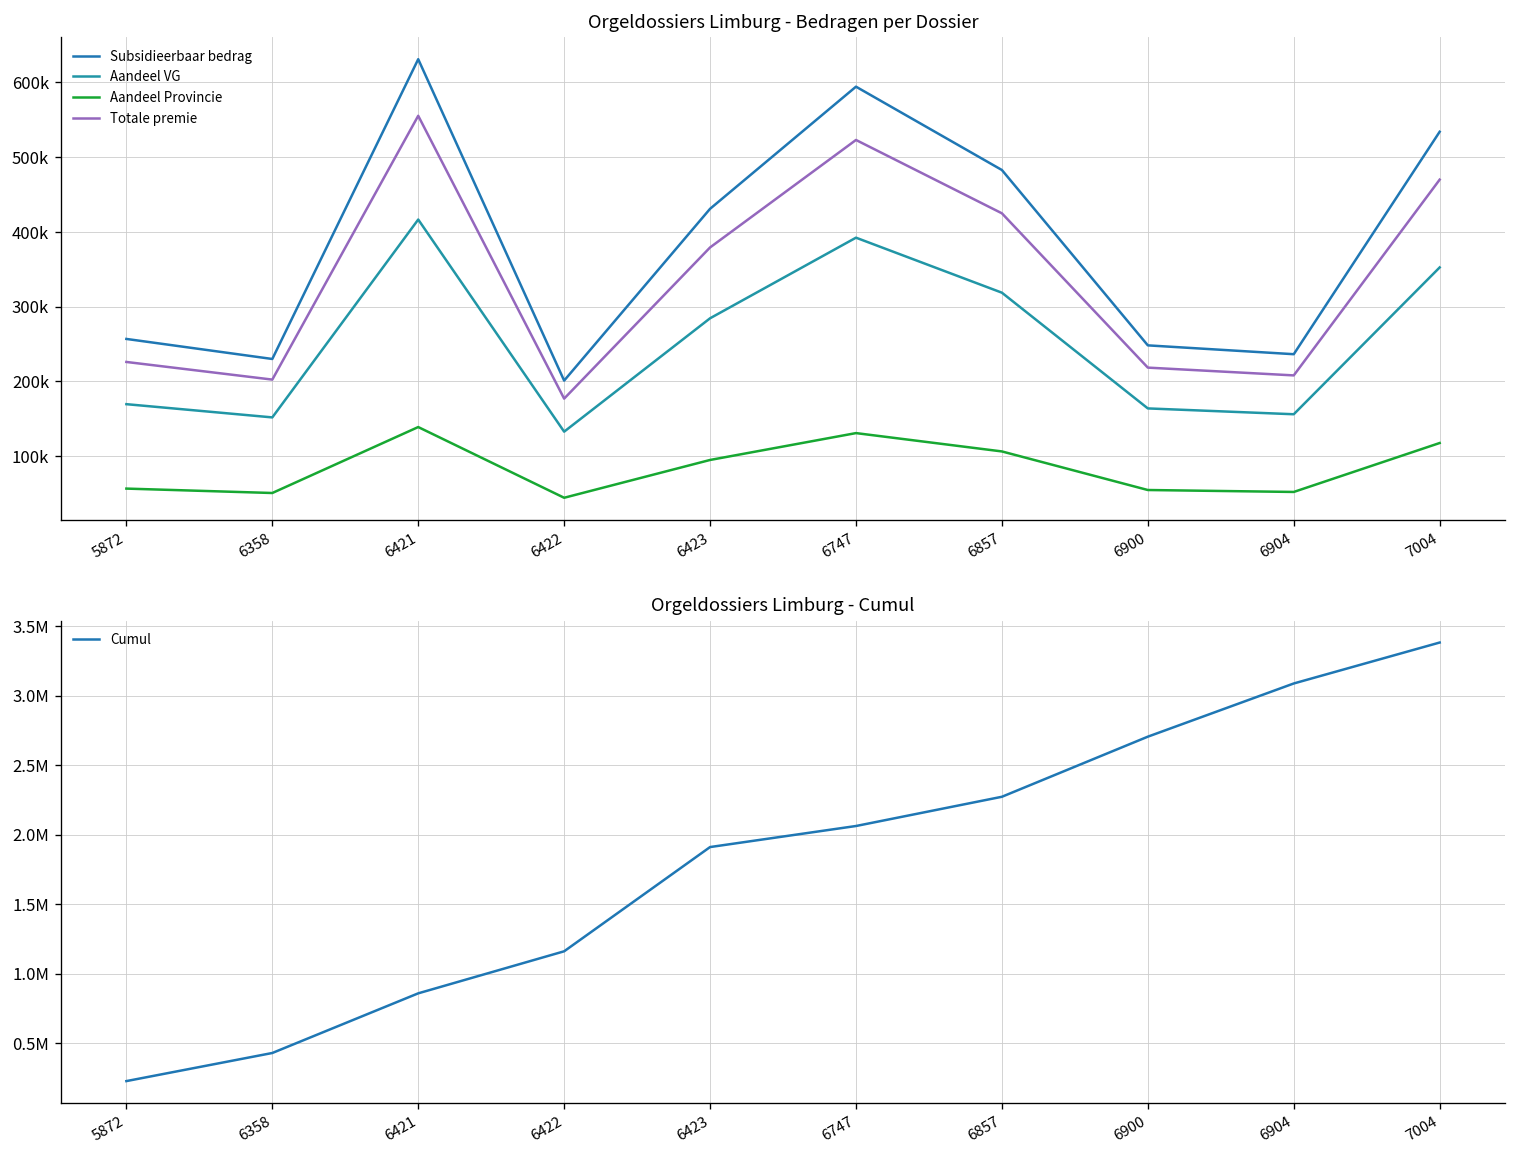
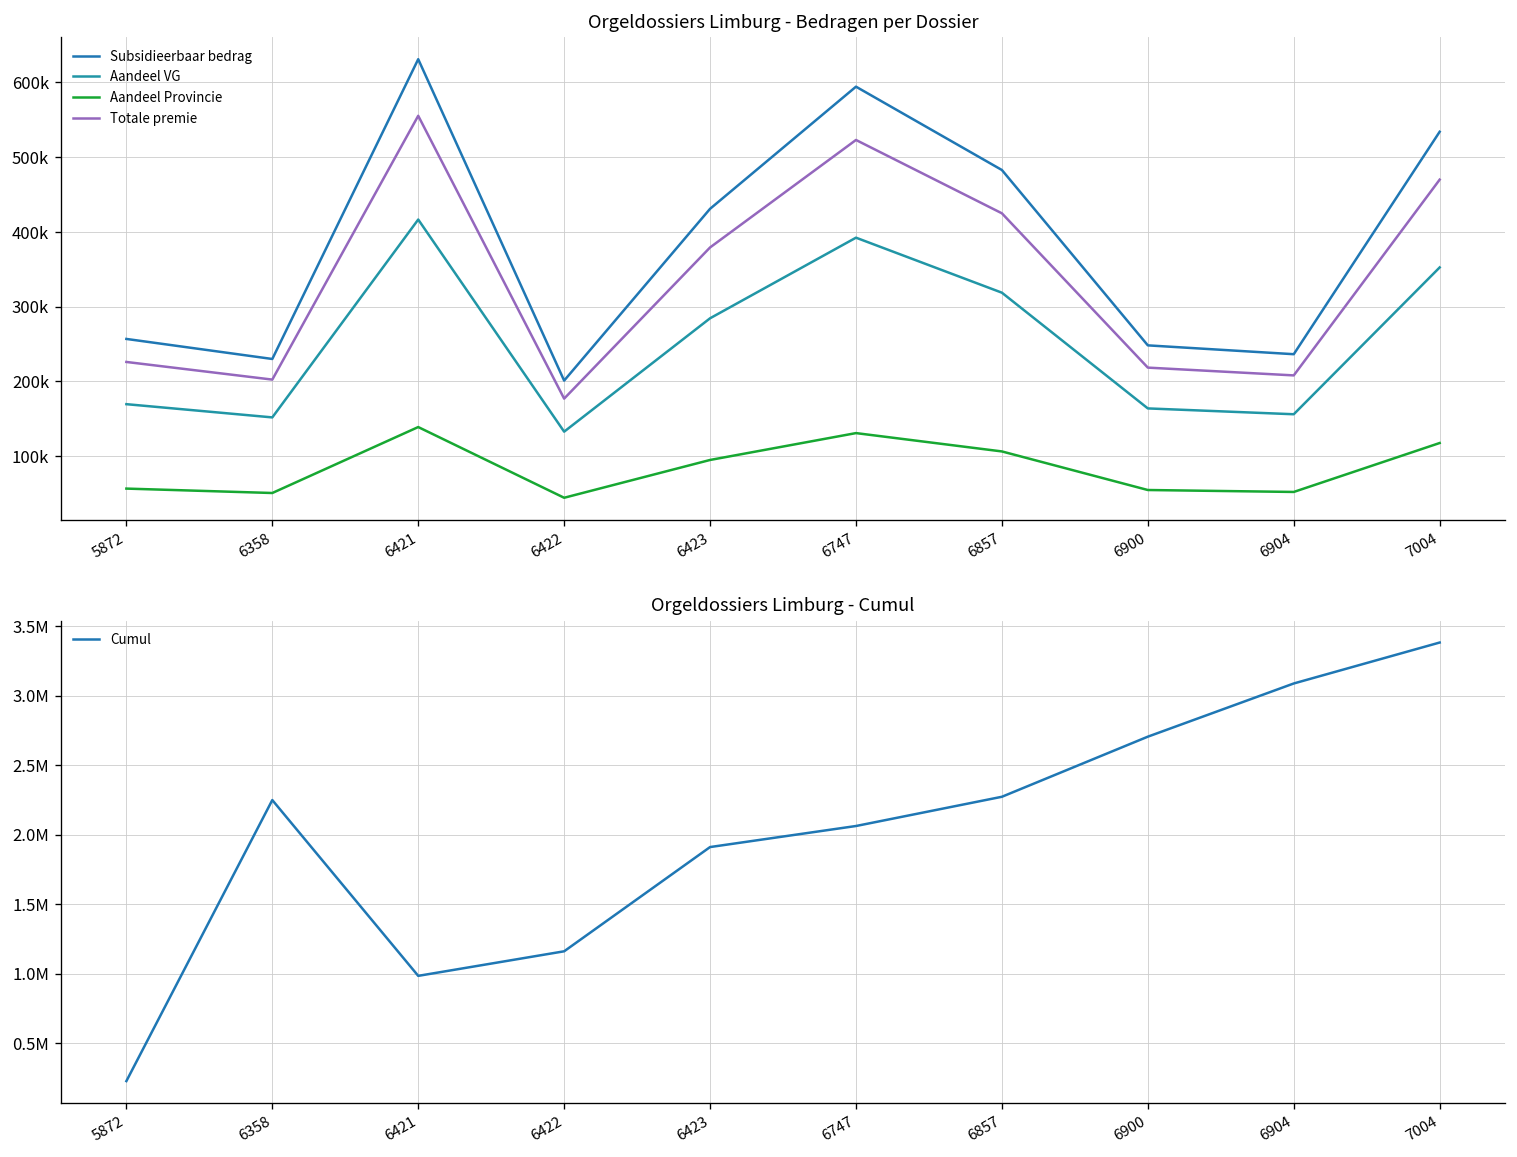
Orgeldossiers Limburg - Cumul, 6358: 430000 -> 2250000
Orgeldossiers Limburg - Cumul, 6421: 860000 -> 980000
